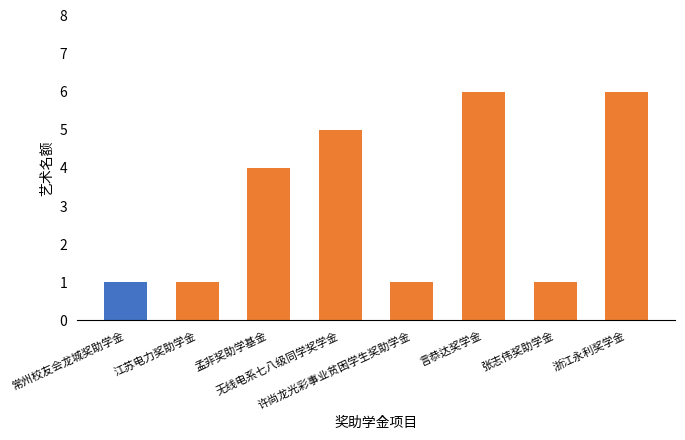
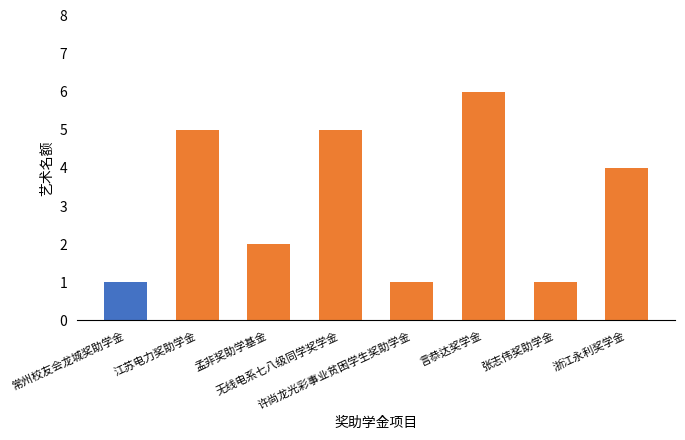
江苏电力奖助学金: 1 -> 5
孟非奖助学基金: 4 -> 2
浙江永利奖学金: 6 -> 4
